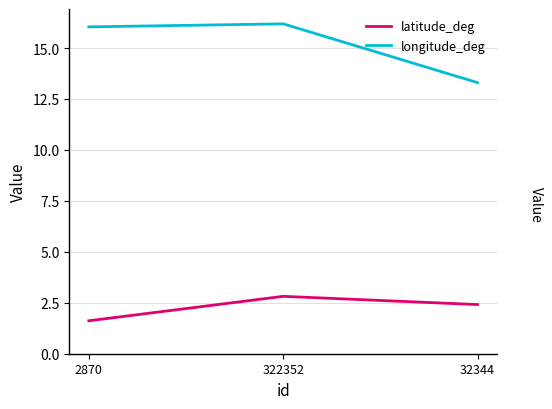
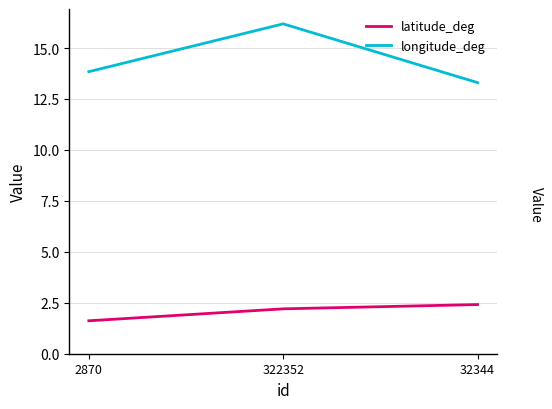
longitude_deg, 2870: 16.0 -> 13.8
latitude_deg, 322352: 2.8 -> 2.2
